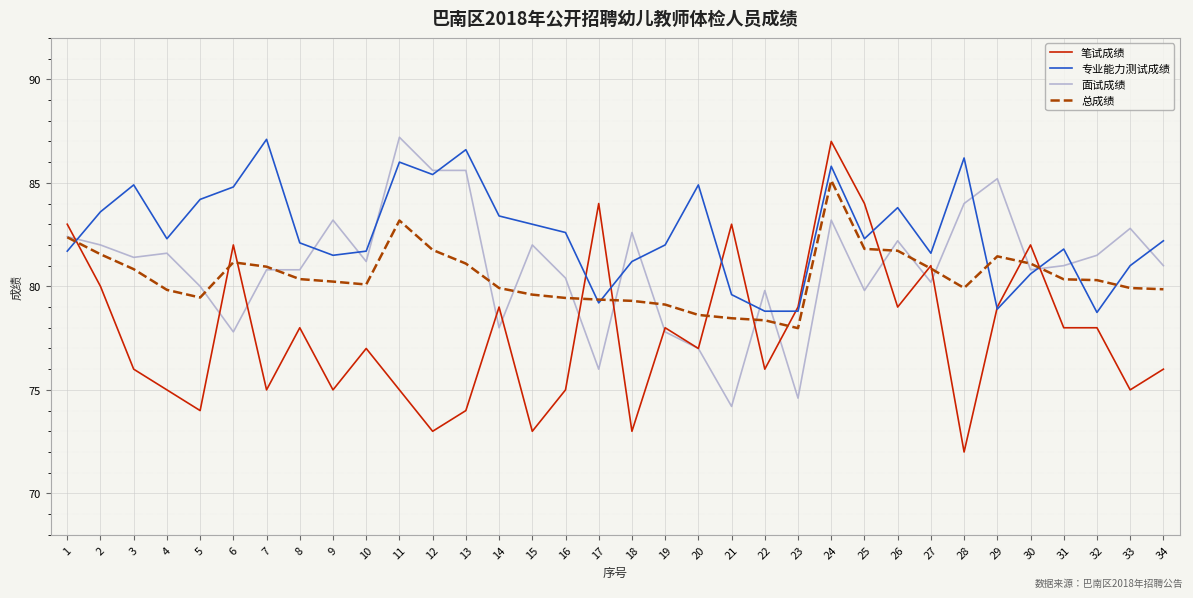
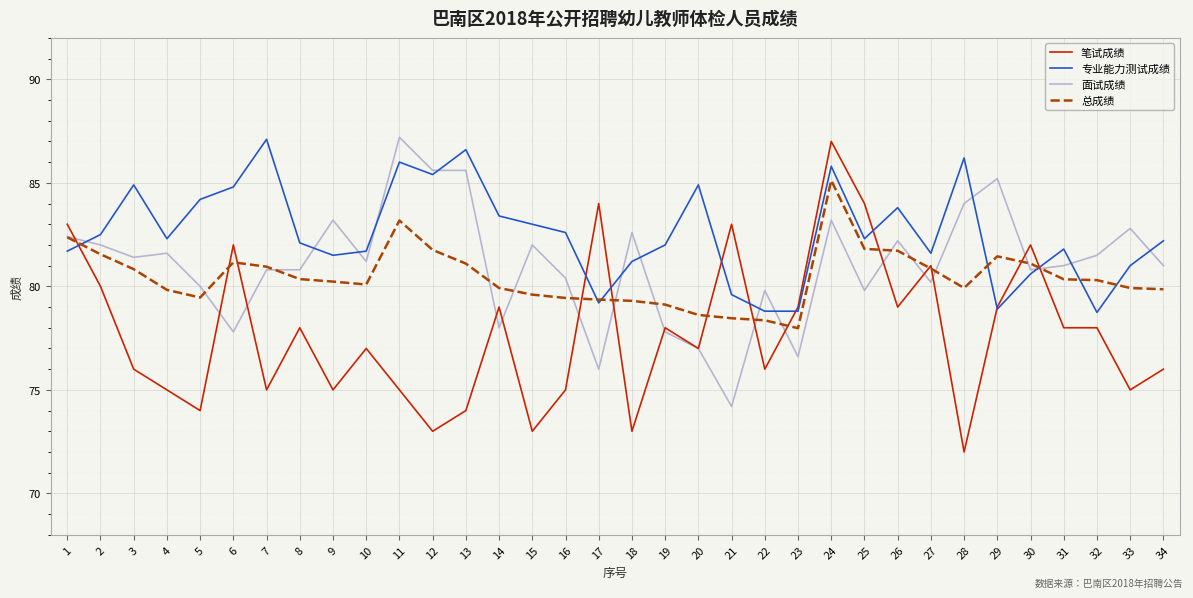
专业能力测试成绩, 2: 83.6 -> 82.5
面试成绩, 23: 74.6 -> 76.6
